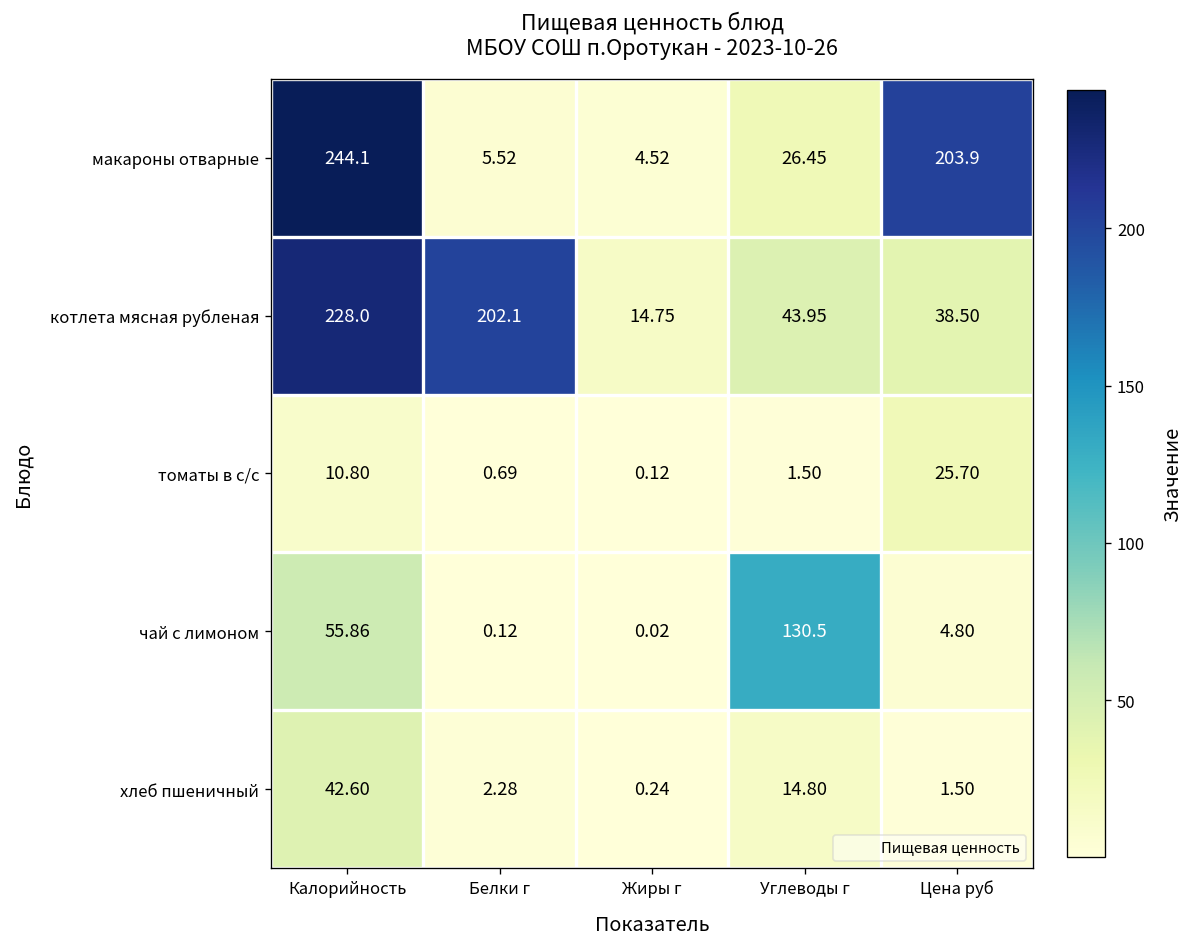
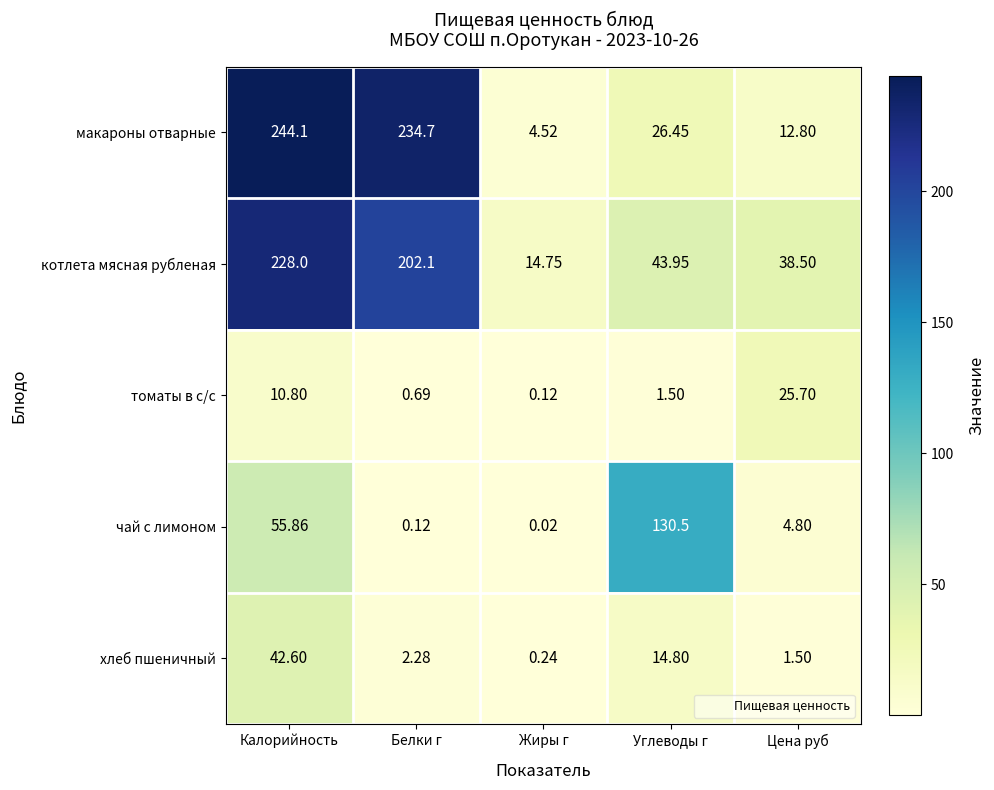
макароны отварные, Белки г: 5.52 -> 234.7
макароны отварные, Цена руб: 203.9 -> 12.80
